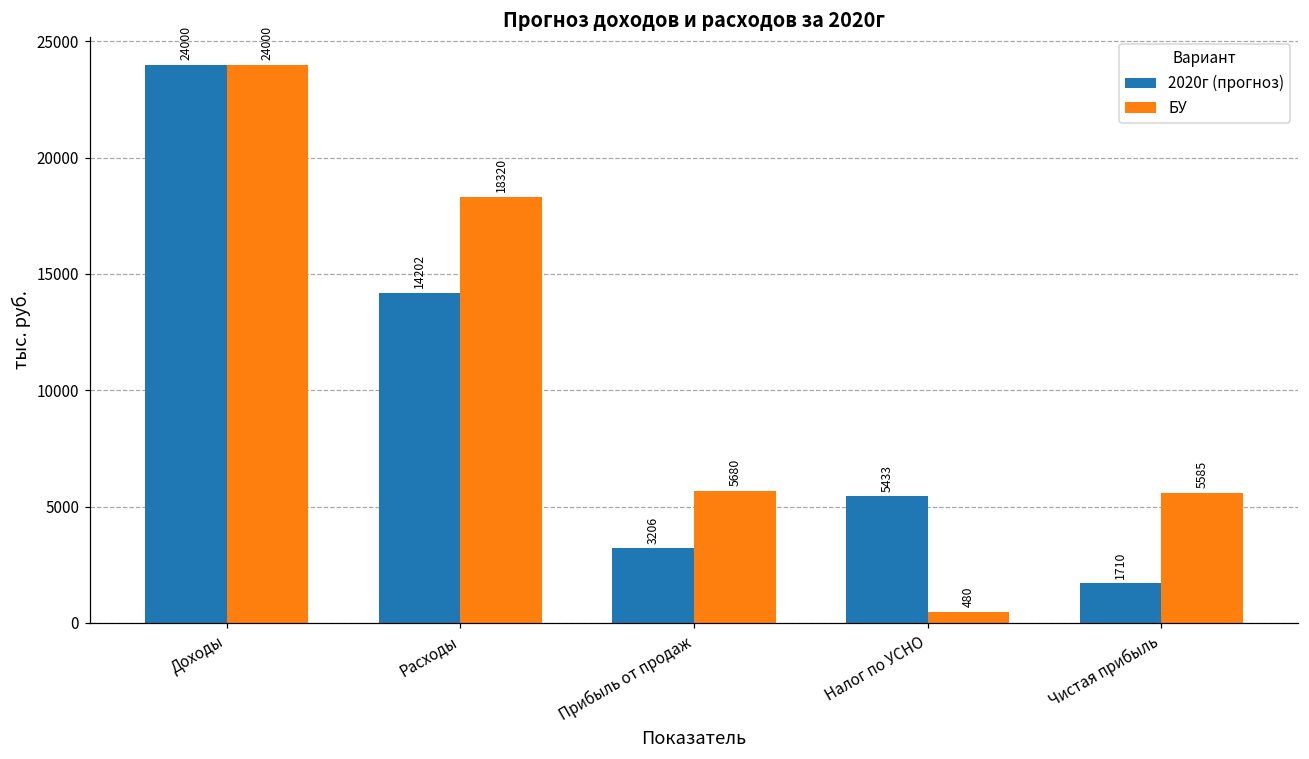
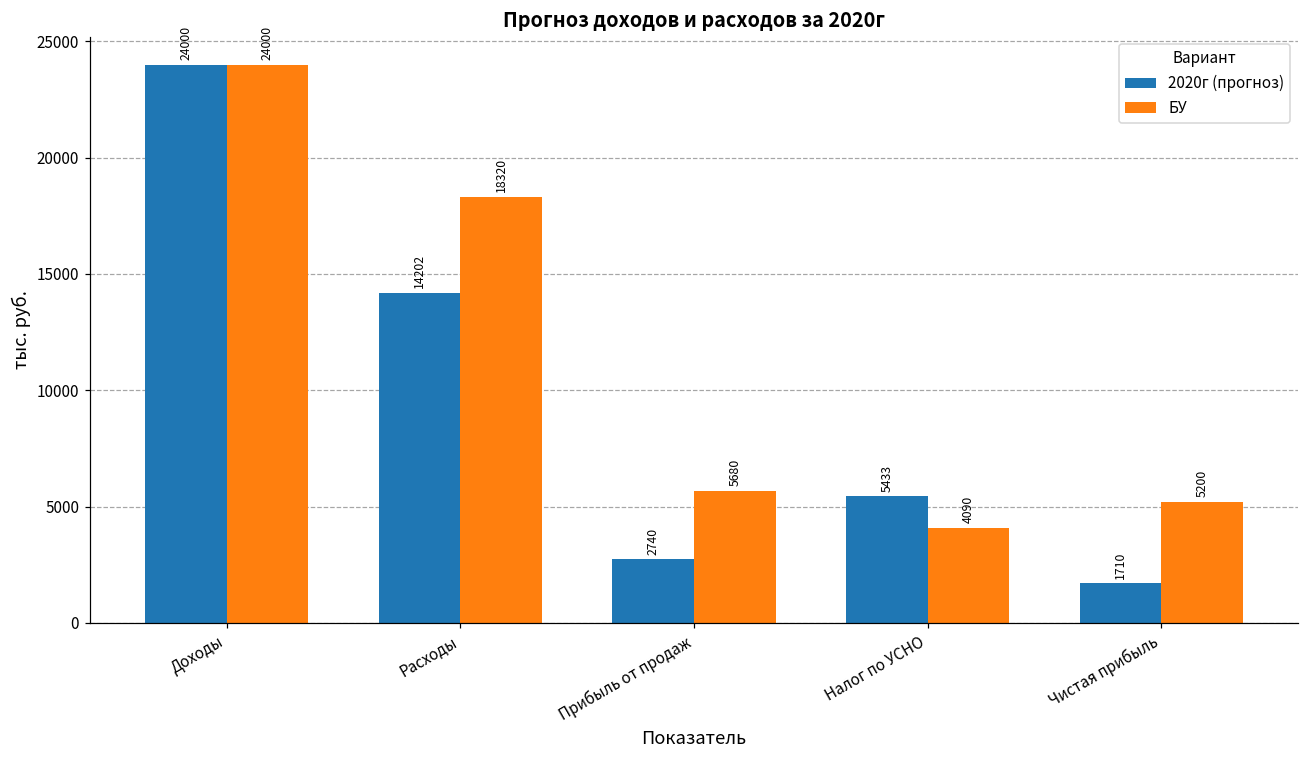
2020г (прогноз), Прибыль от продаж: 3206 -> 2740
БУ, Налог по УСНО: 480 -> 4090
БУ, Чистая прибыль: 5585 -> 5200
